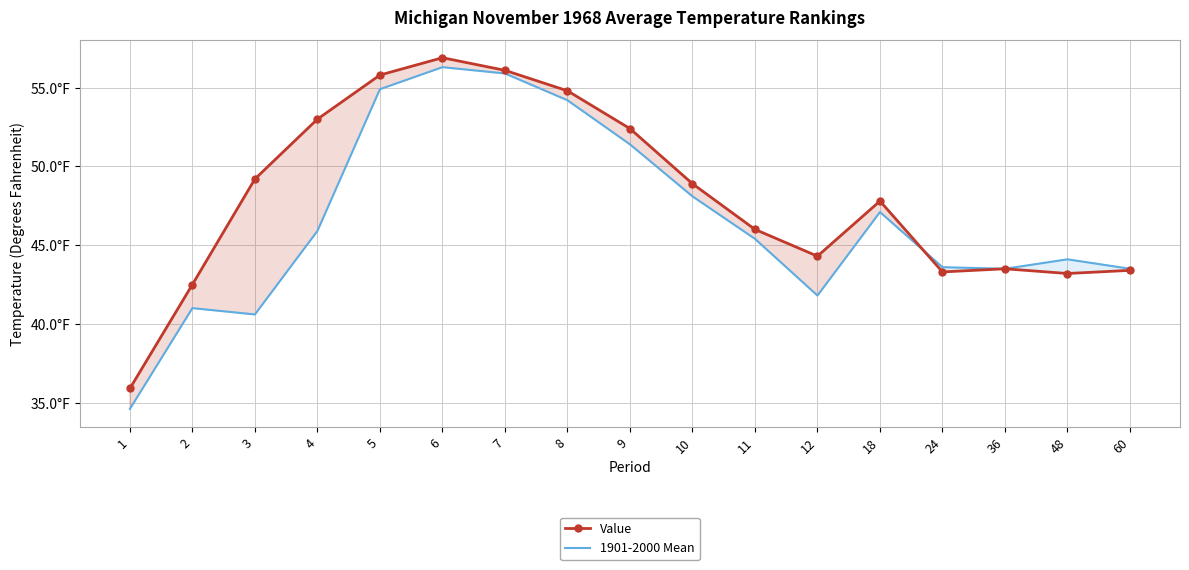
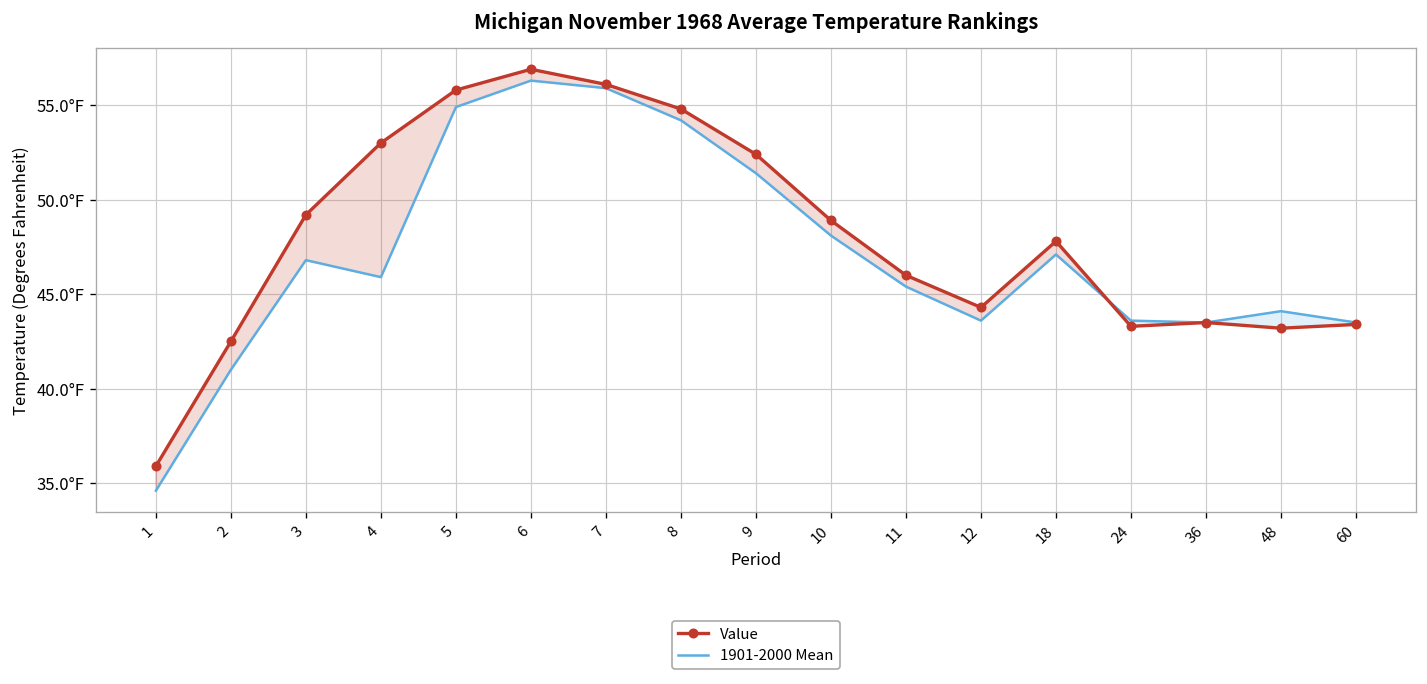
1901-2000 Mean, 3: 40.6°F -> 46.8°F
1901-2000 Mean, 12: 41.8°F -> 43.6°F
